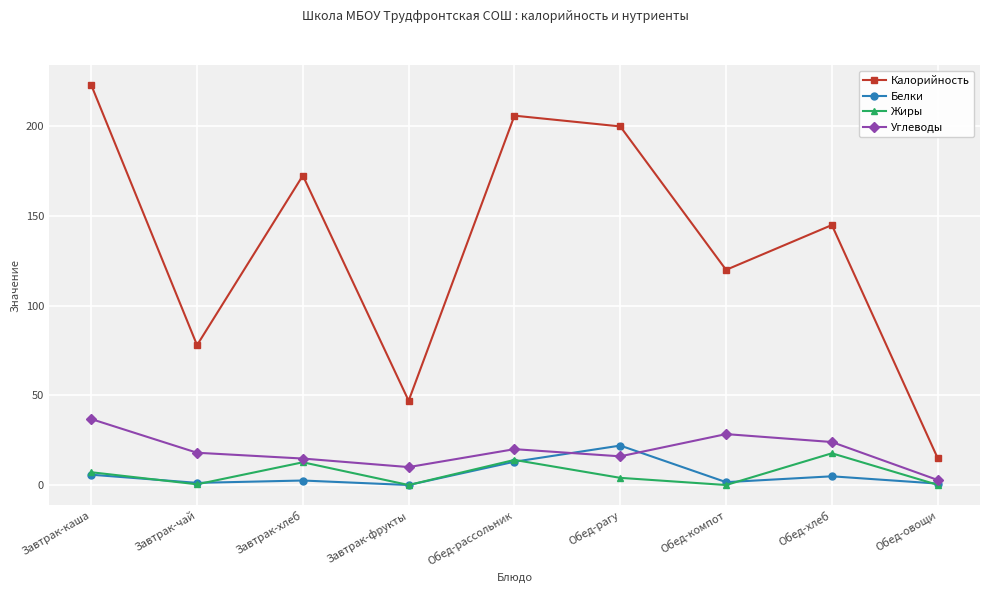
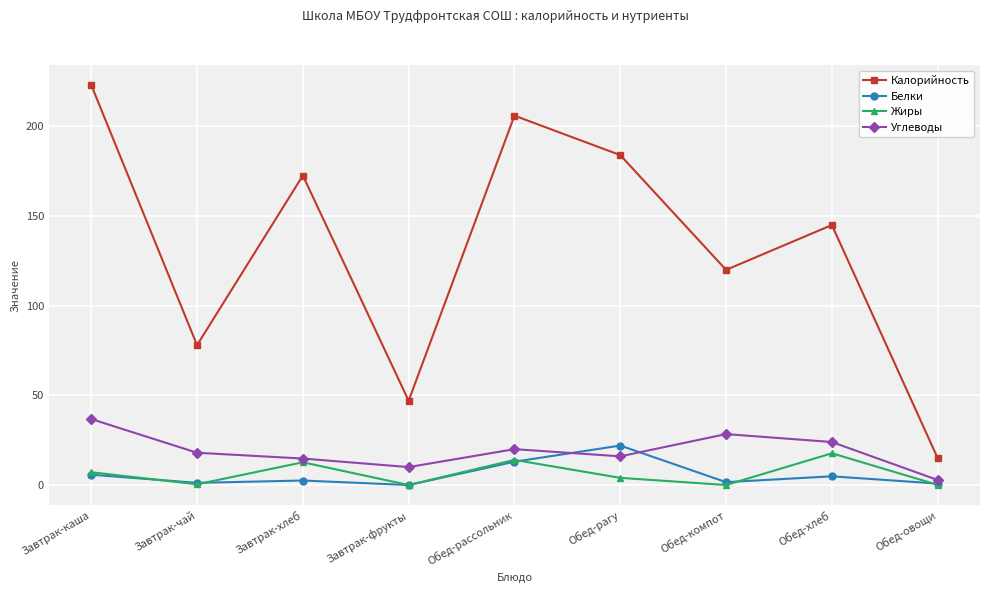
Калорийность, Обед-рагу: 200 -> 184
